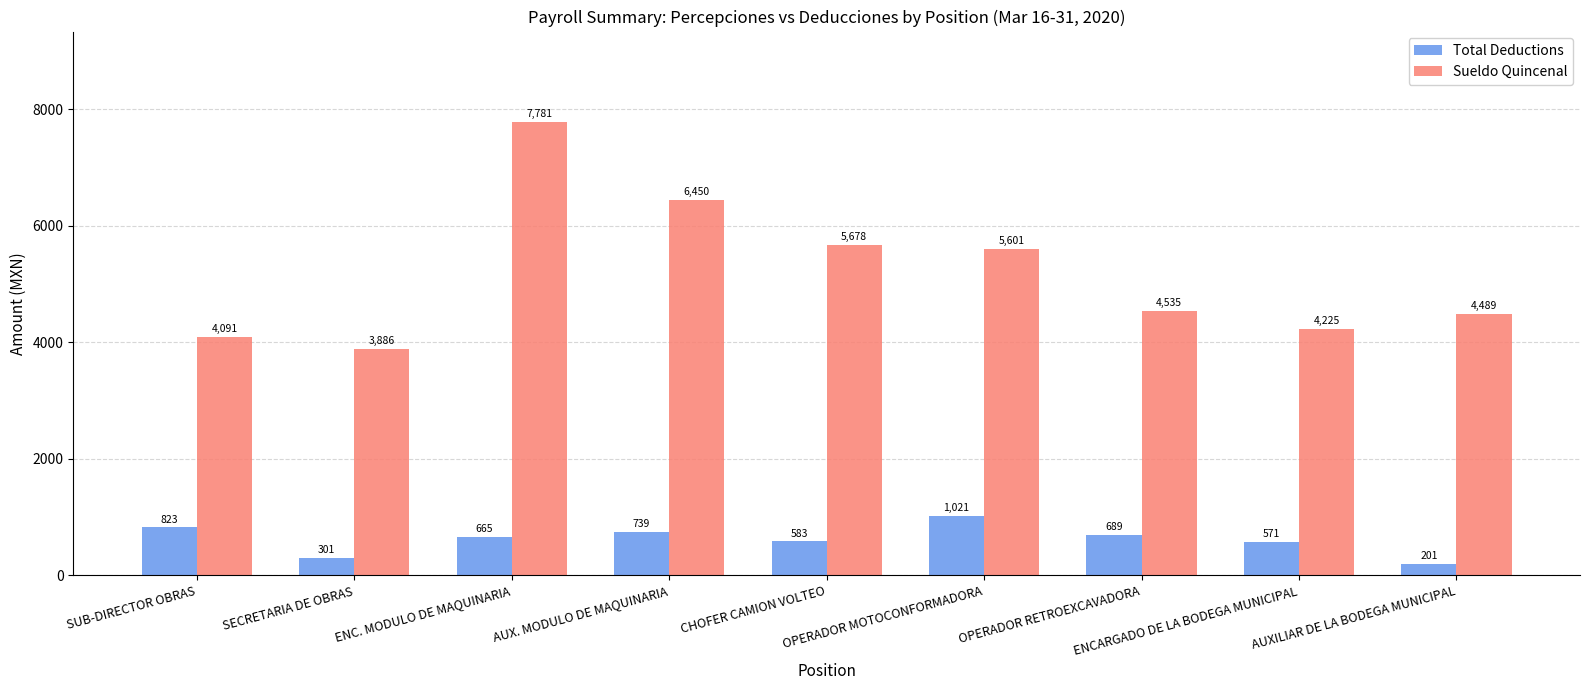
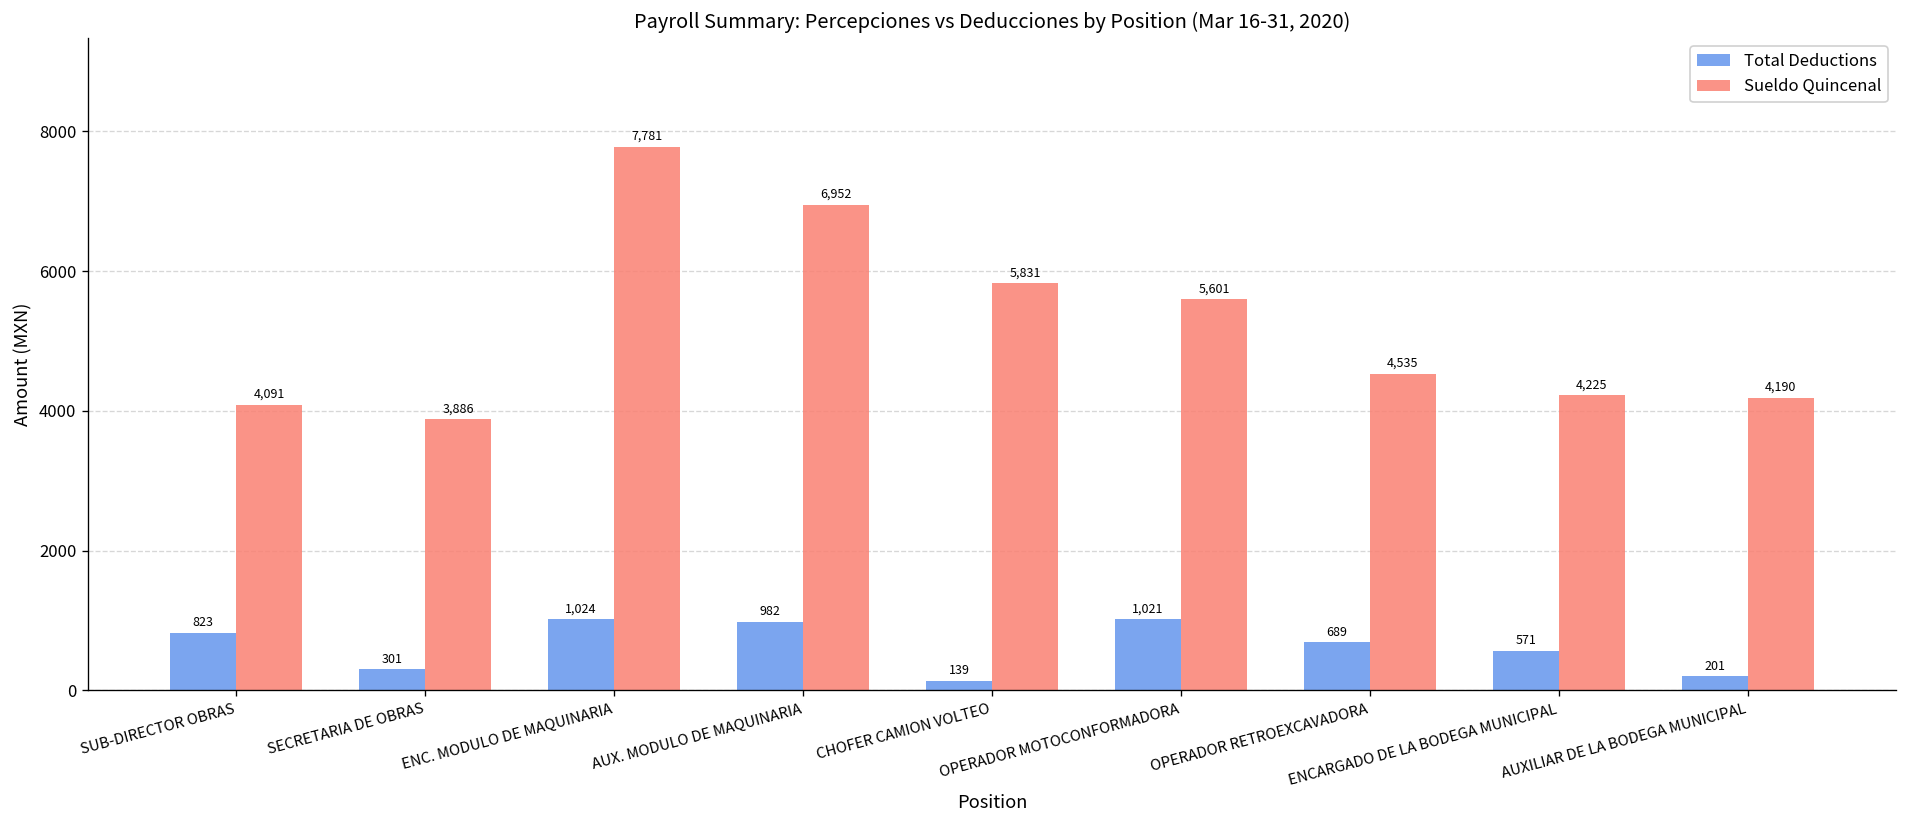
Total Deductions, ENC. MODULO DE MAQUINARIA: 665 -> 1,024
Total Deductions, AUX. MODULO DE MAQUINARIA: 739 -> 982
Sueldo Quincenal, AUX. MODULO DE MAQUINARIA: 6,450 -> 6,952
Total Deductions, CHOFER CAMION VOLTEO: 583 -> 139
Sueldo Quincenal, CHOFER CAMION VOLTEO: 5,678 -> 5,831
Sueldo Quincenal, AUXILIAR DE LA BODEGA MUNICIPAL: 4,489 -> 4,190
